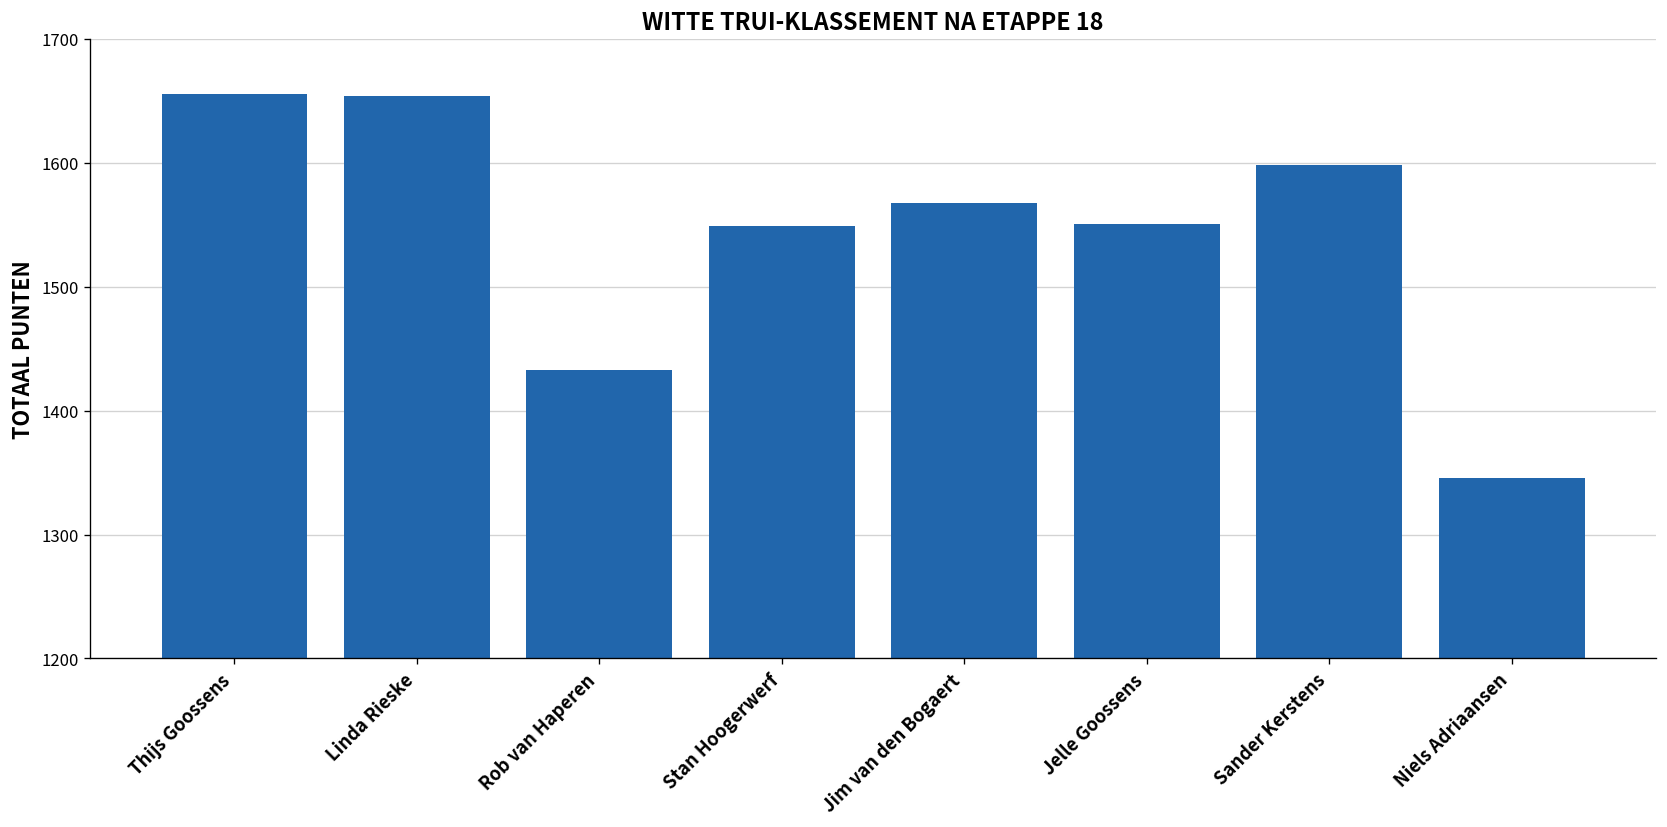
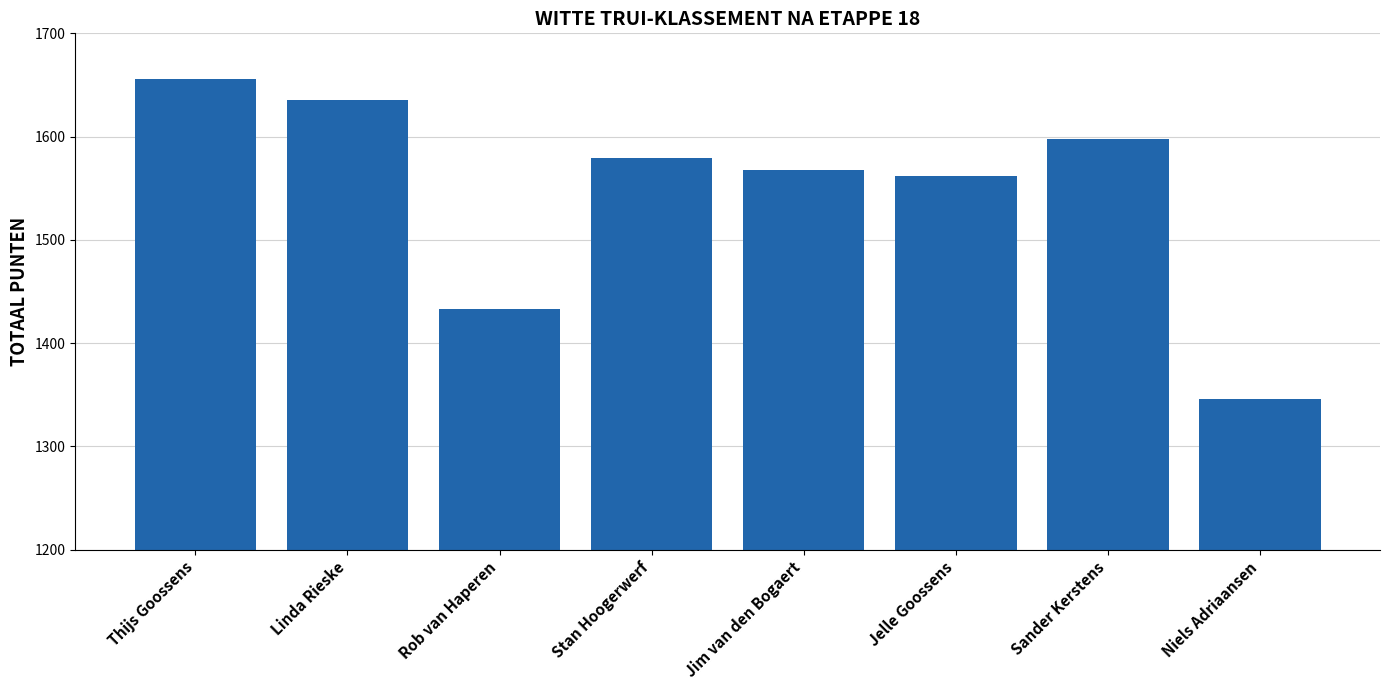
Linda Rieske: 1654 -> 1635
Stan Hoogerwerf: 1549 -> 1579
Jelle Goossens: 1551 -> 1562
